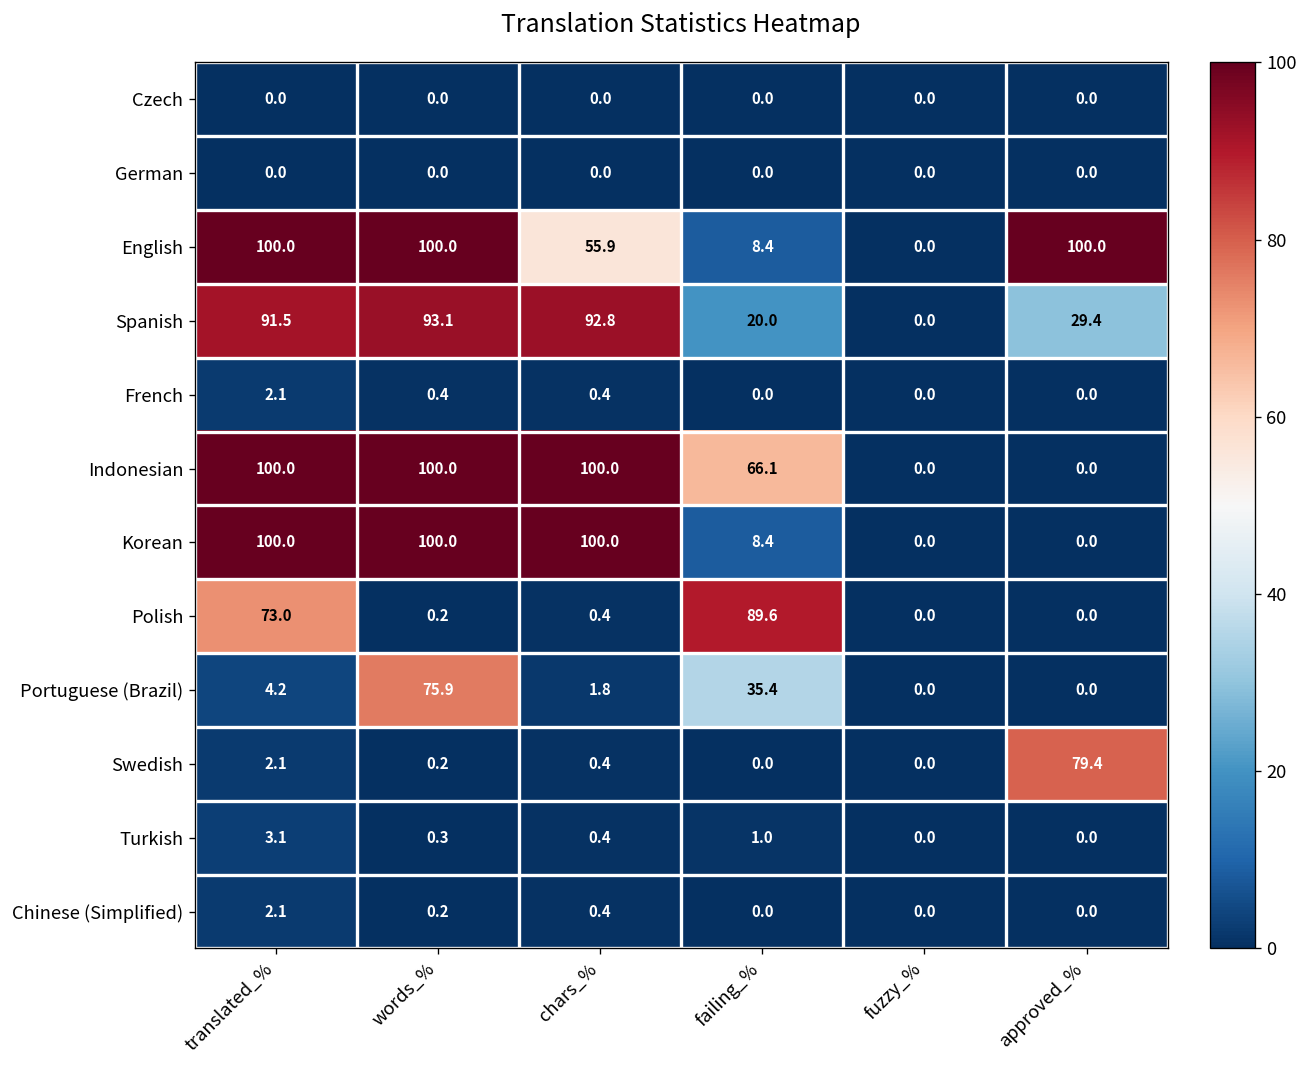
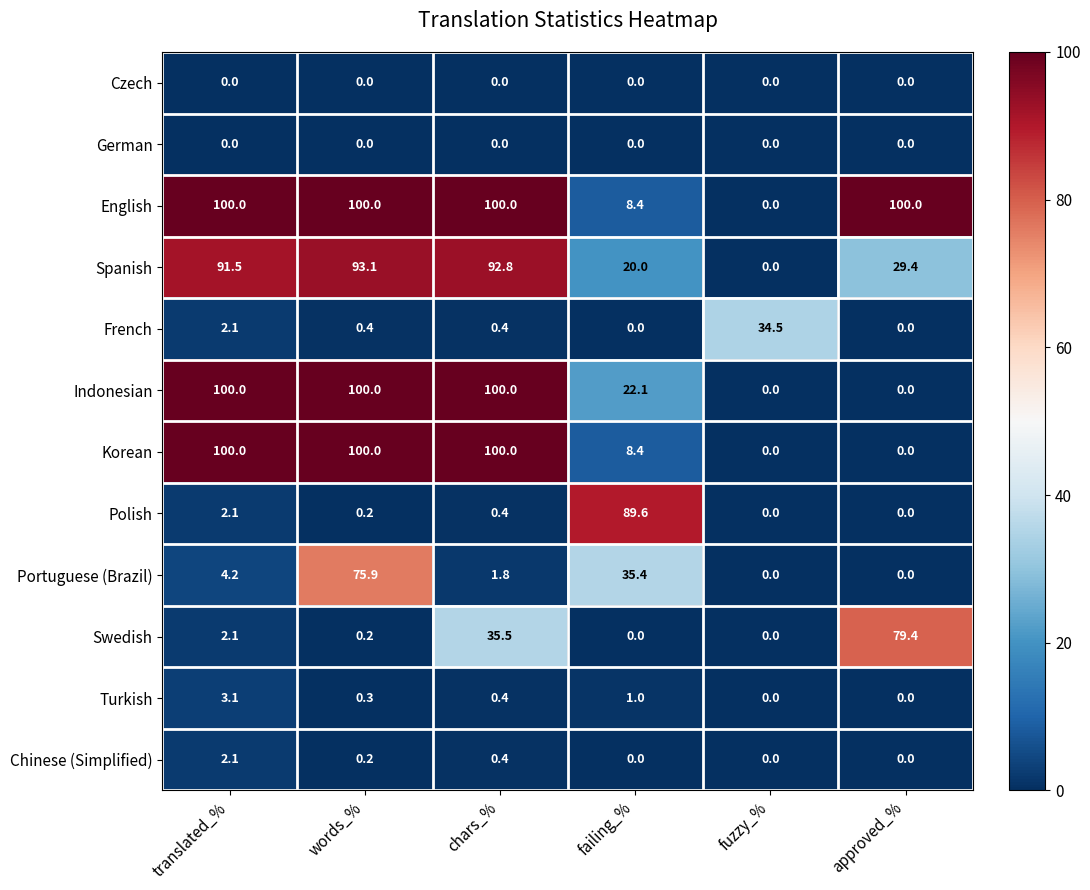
English, chars_%: 55.9 -> 100.0
French, fuzzy_%: 0.0 -> 34.5
Indonesian, failing_%: 66.1 -> 22.1
Polish, translated_%: 73.0 -> 2.1
Swedish, chars_%: 0.4 -> 35.5
